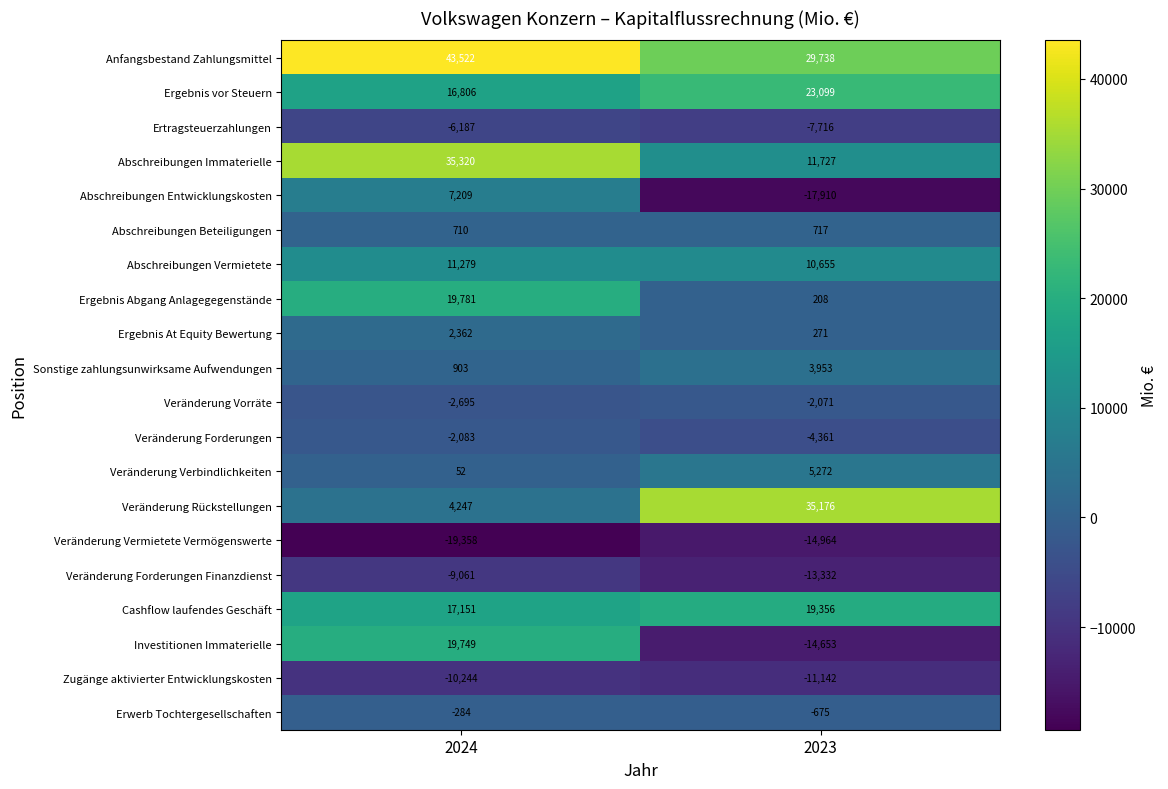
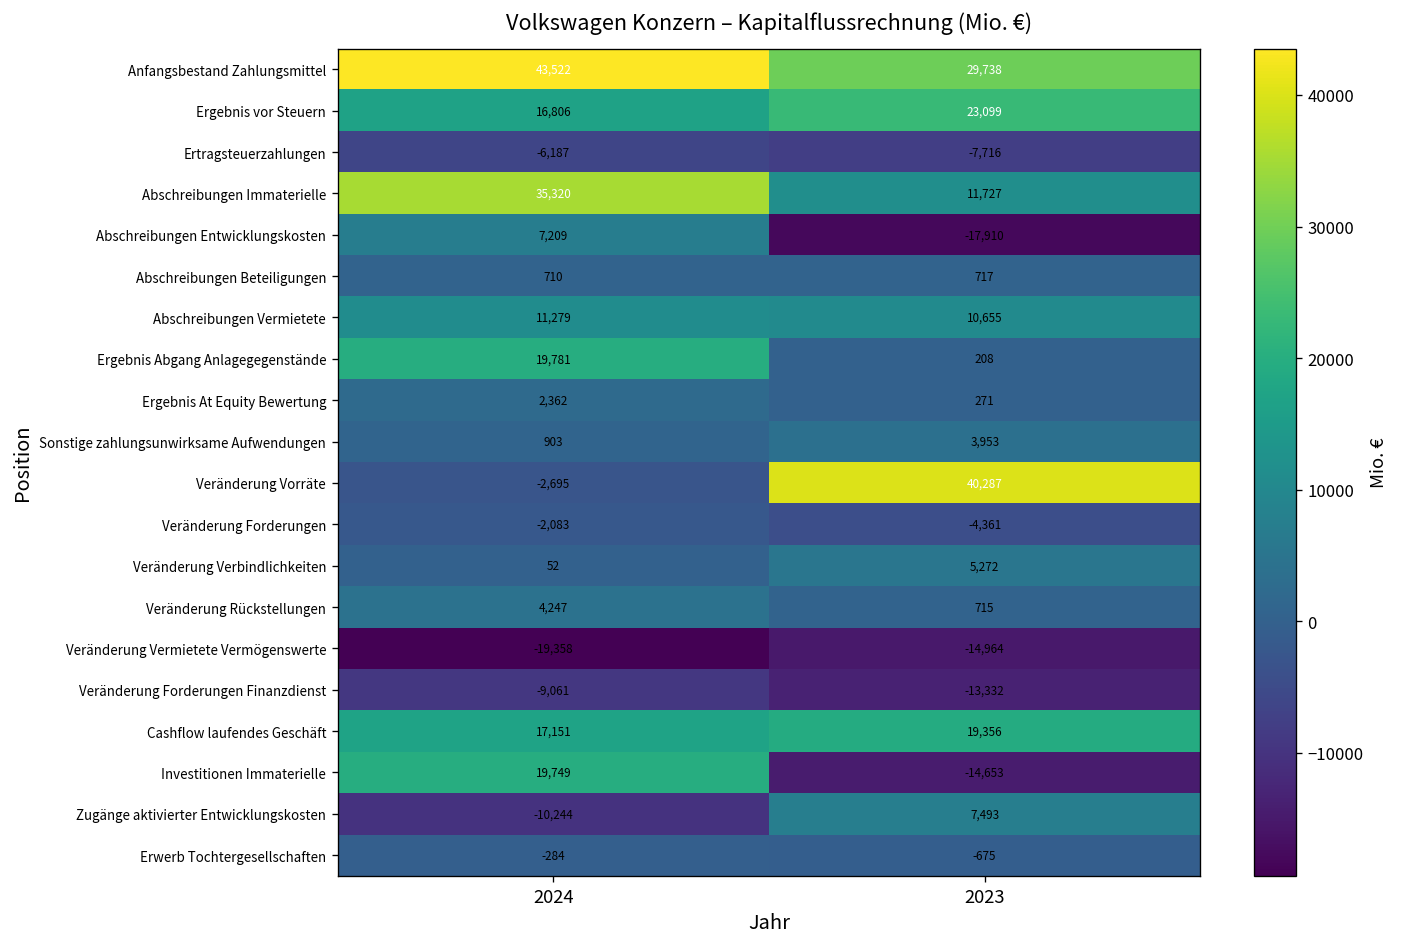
Veränderung Vorräte, 2023: -2,071 -> 40,287
Veränderung Rückstellungen, 2023: 35,176 -> 715
Zugänge aktivierter Entwicklungskosten, 2023: -11,142 -> 7,493
